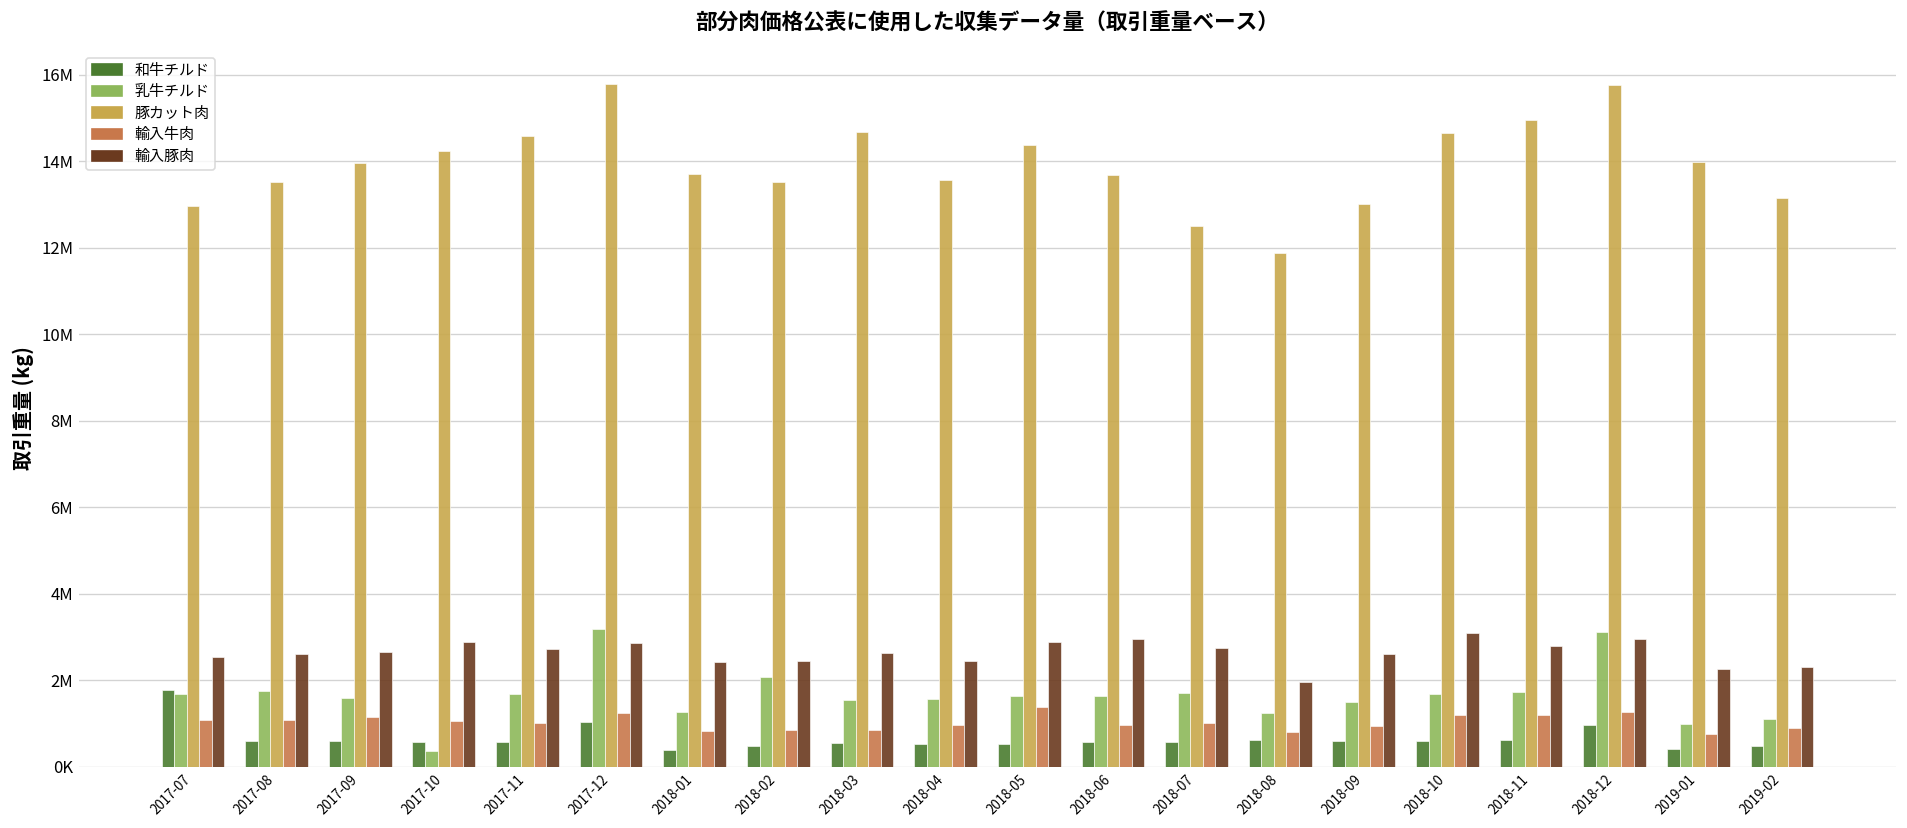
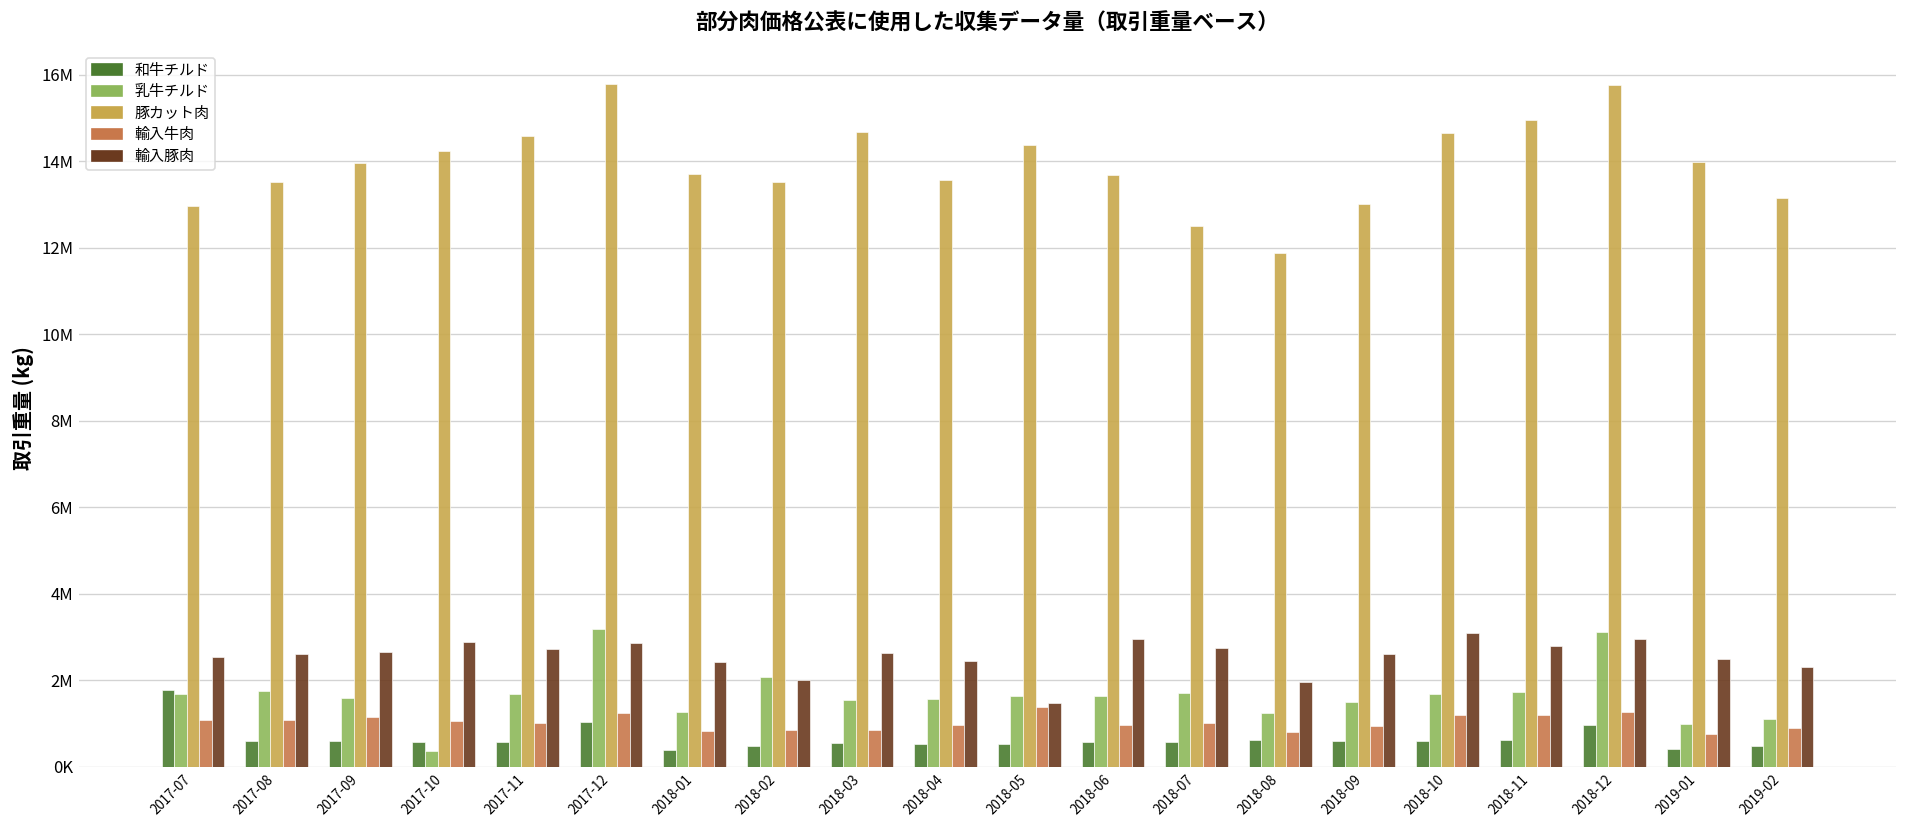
輸入豚肉, 2018-02: 2400000 -> 2000000
輸入豚肉, 2018-05: 2900000 -> 1500000
輸入豚肉, 2019-01: 2300000 -> 2500000
